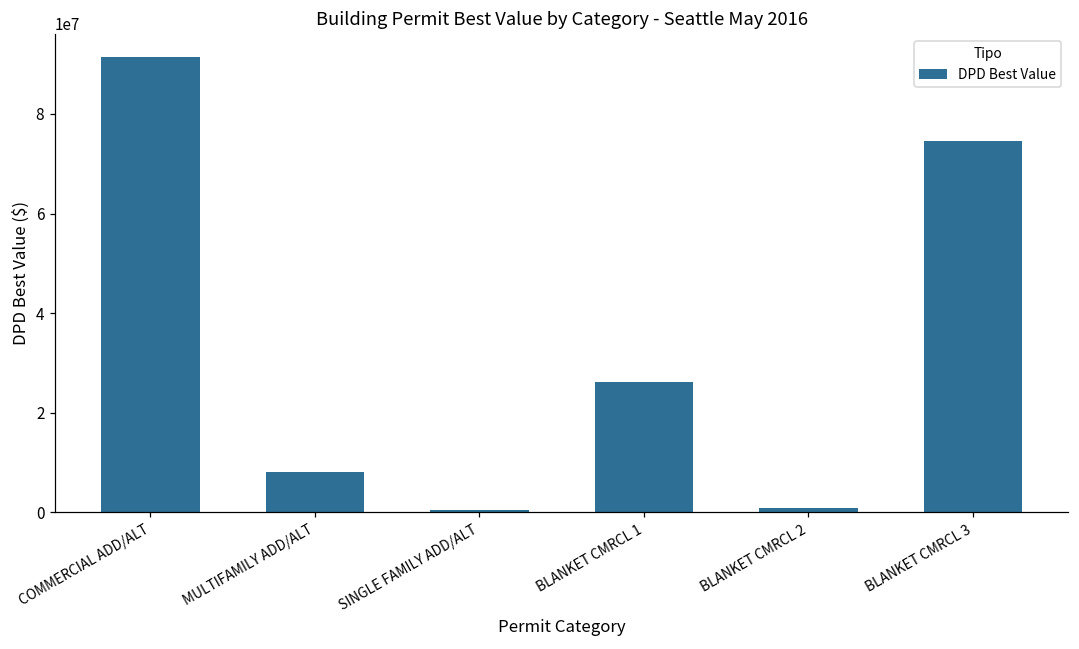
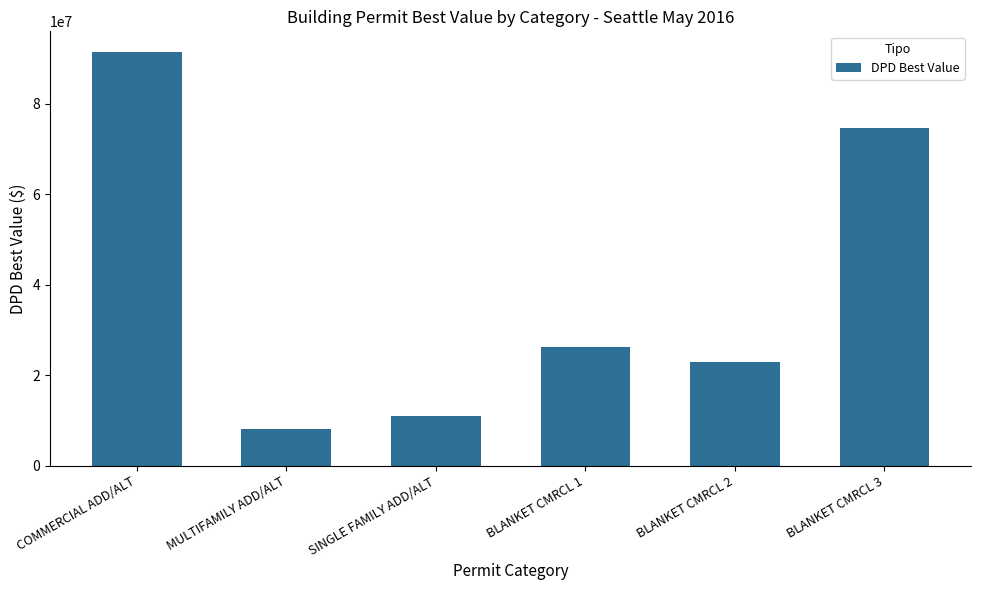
SINGLE FAMILY ADD/ALT: 1000000 -> 11000000
BLANKET CMRCL 2: 1000000 -> 23000000
